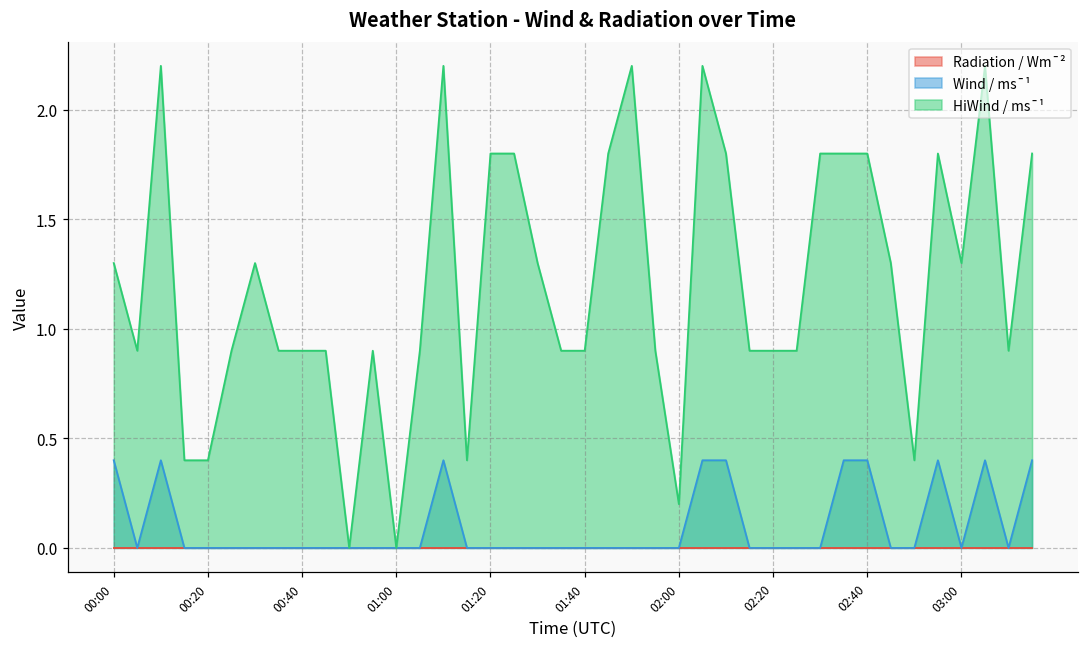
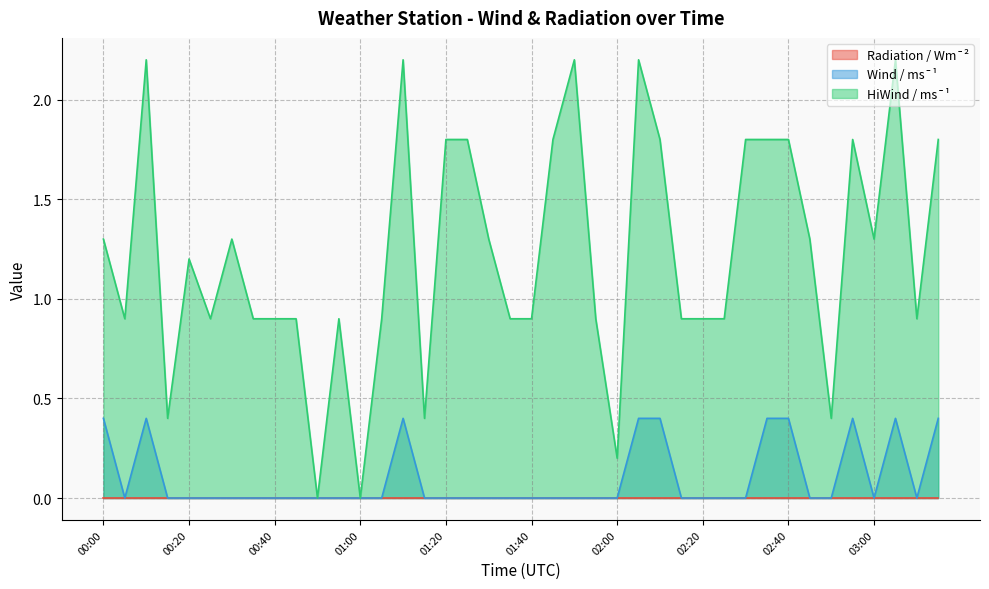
HiWind / ms¯¹, 00:20: 0.4 -> 1.2
